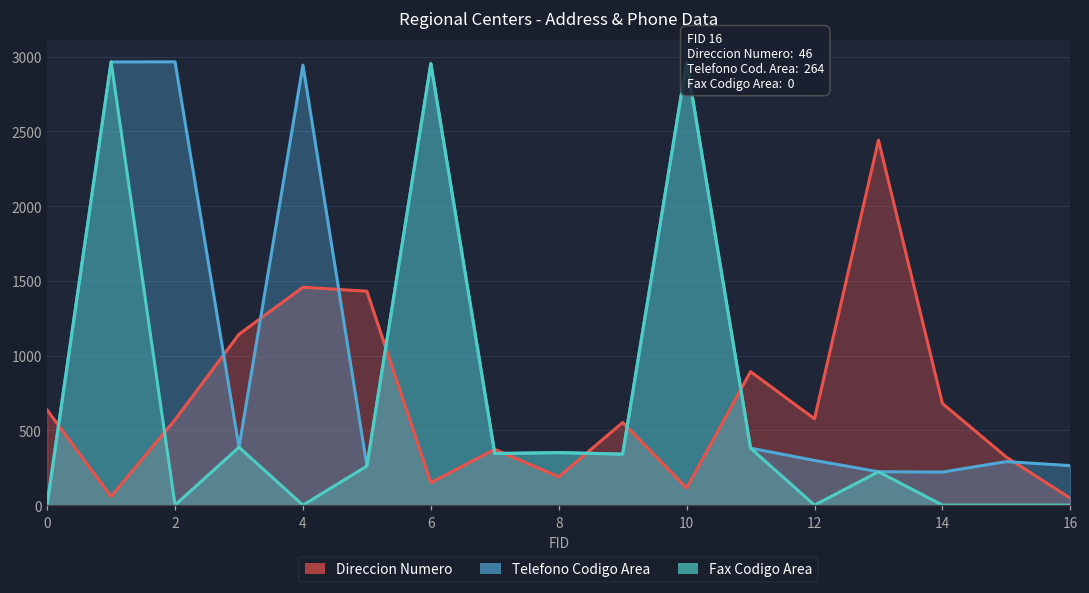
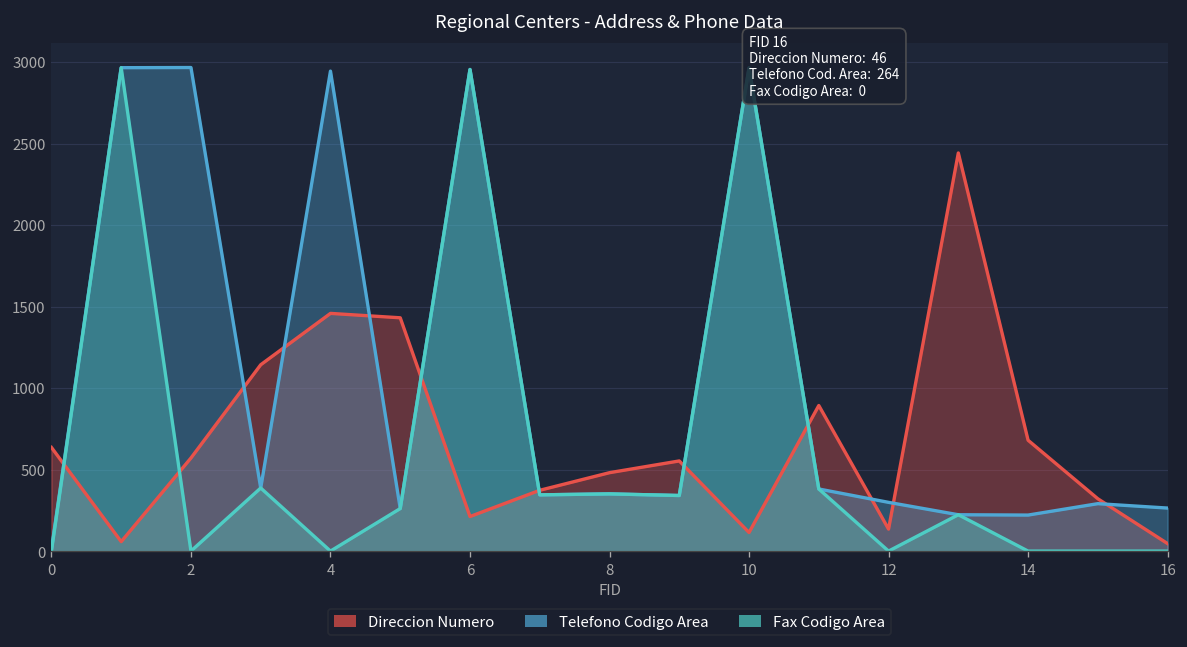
Direccion Numero, 6: 150 -> 210
Direccion Numero, 8: 190 -> 480
Direccion Numero, 12: 580 -> 140
